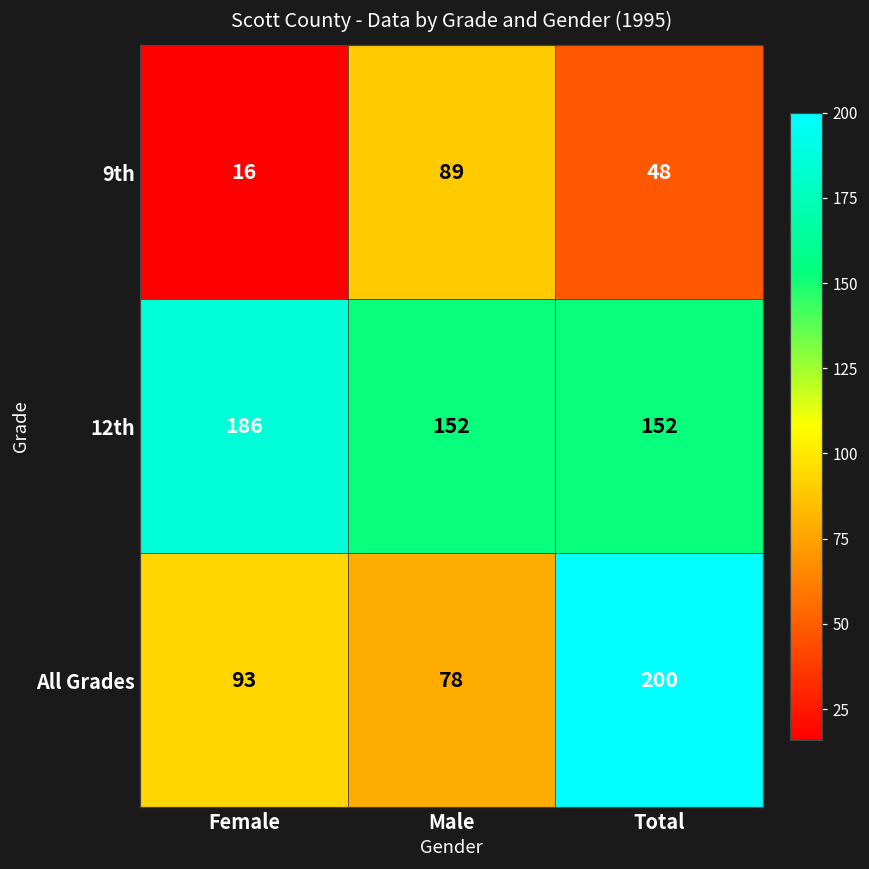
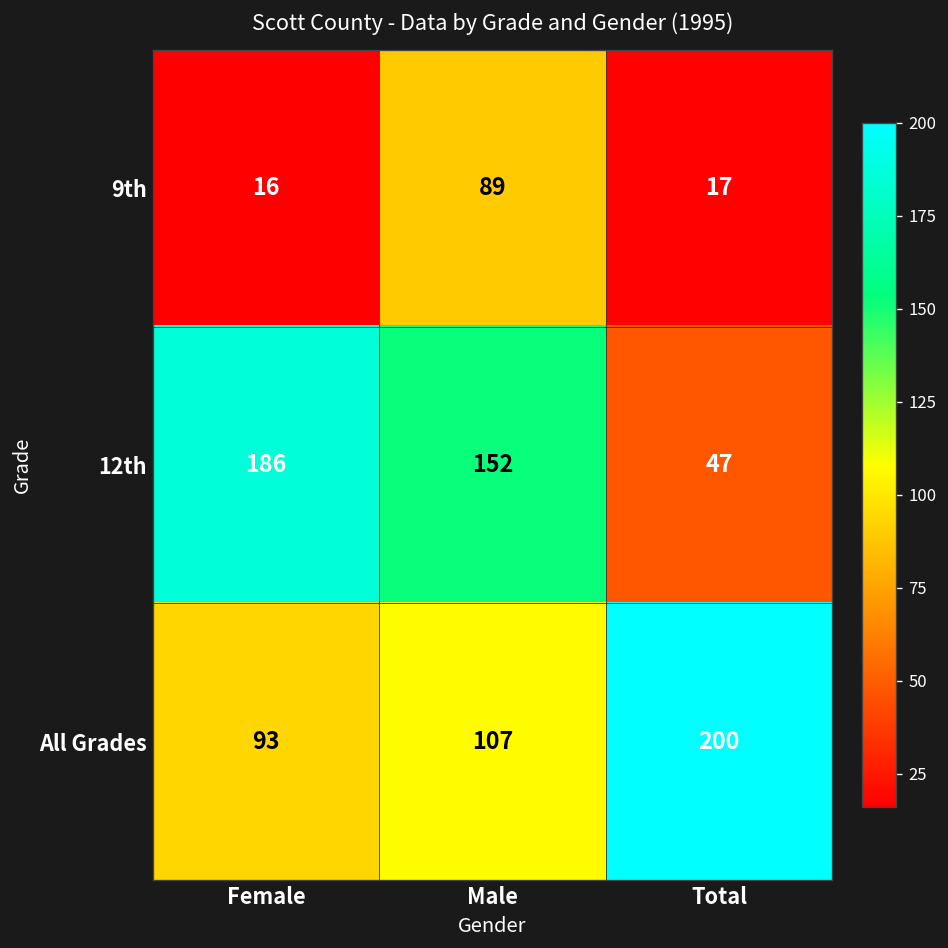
9th, Total: 48 -> 17
12th, Total: 152 -> 47
All Grades, Male: 78 -> 107
